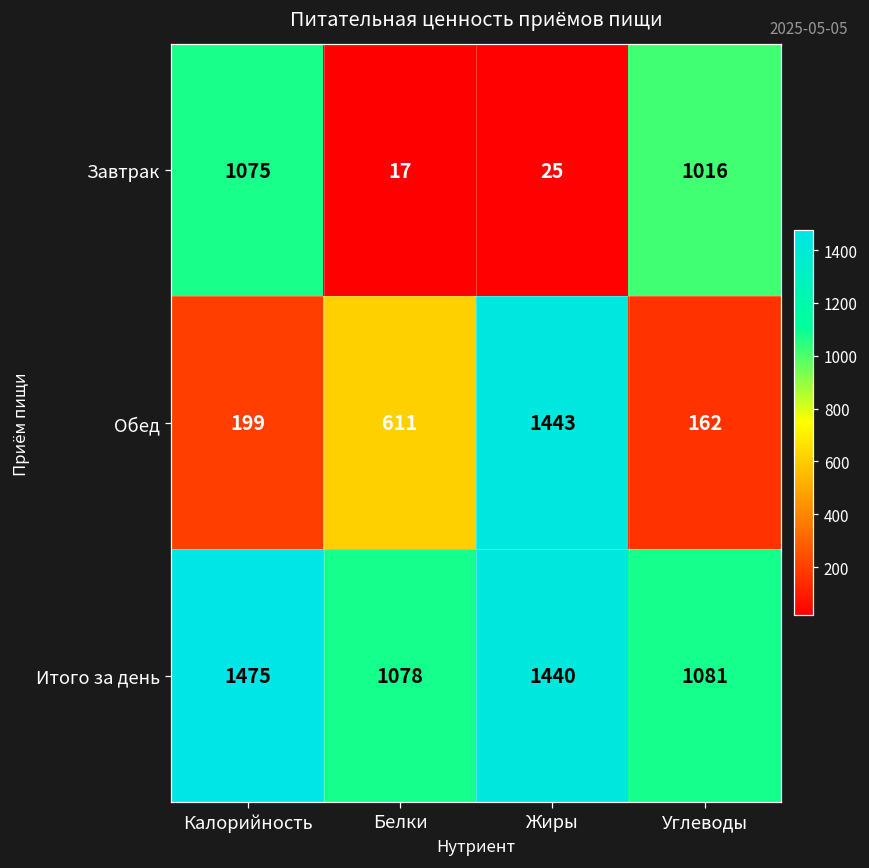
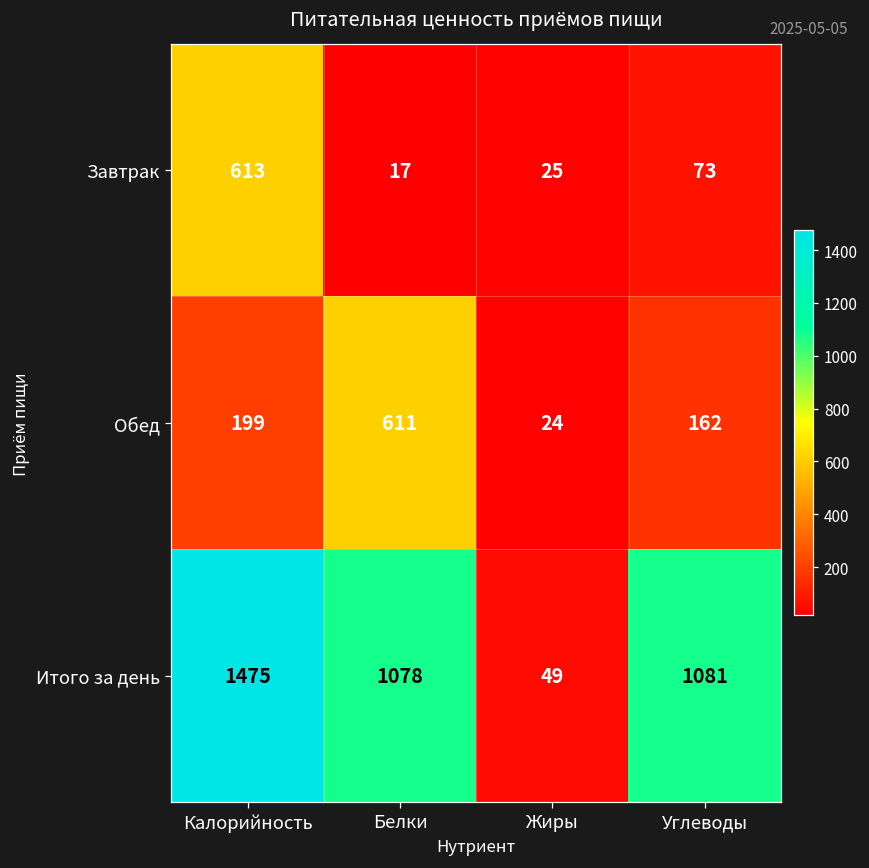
Завтрак, Калорийность: 1075 -> 613
Завтрак, Углеводы: 1016 -> 73
Обед, Жиры: 1443 -> 24
Итого за день, Жиры: 1440 -> 49
